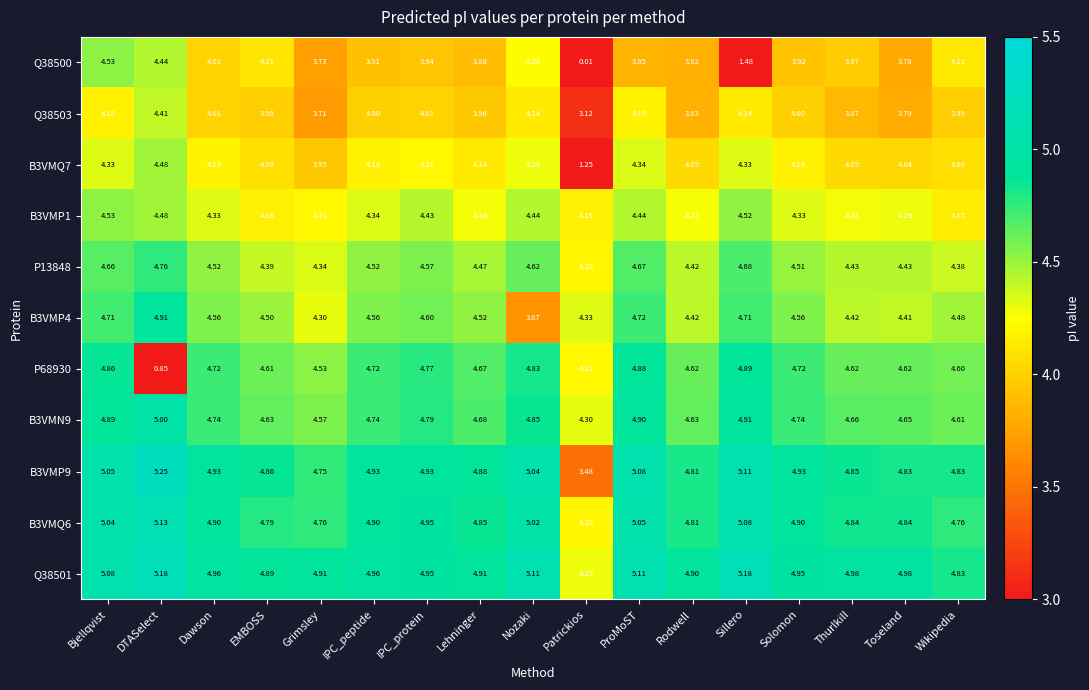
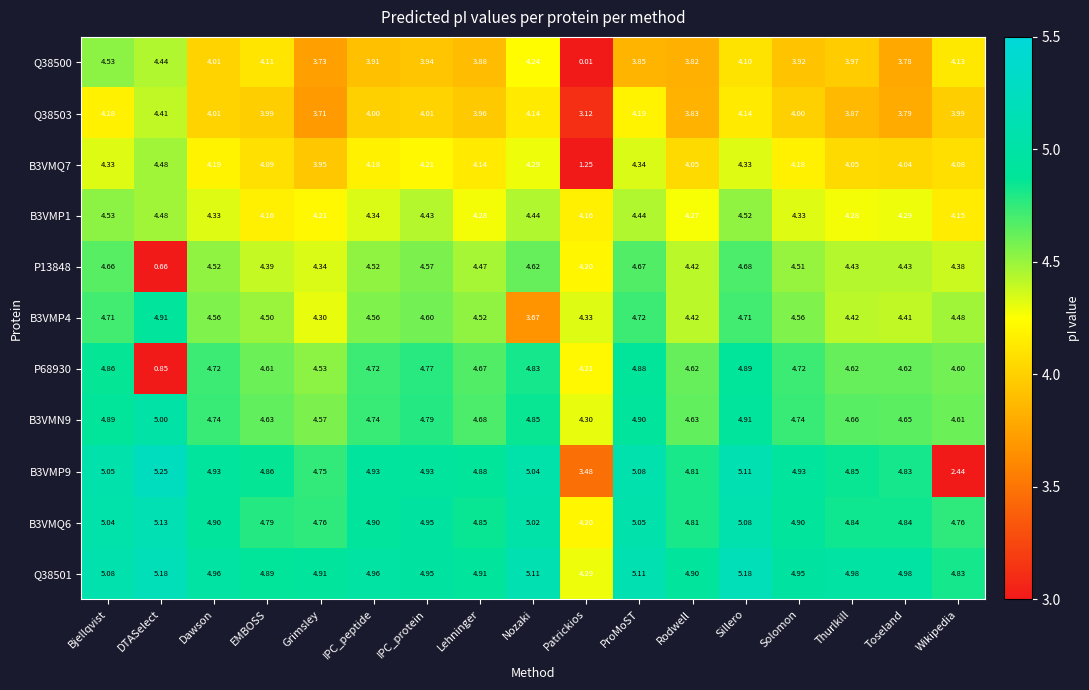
Q38500, Sillero: 1.48 -> 4.10
P13848, DTASelect: 4.76 -> 0.66
B3VMP9, Wikipedia: 4.83 -> 2.44
